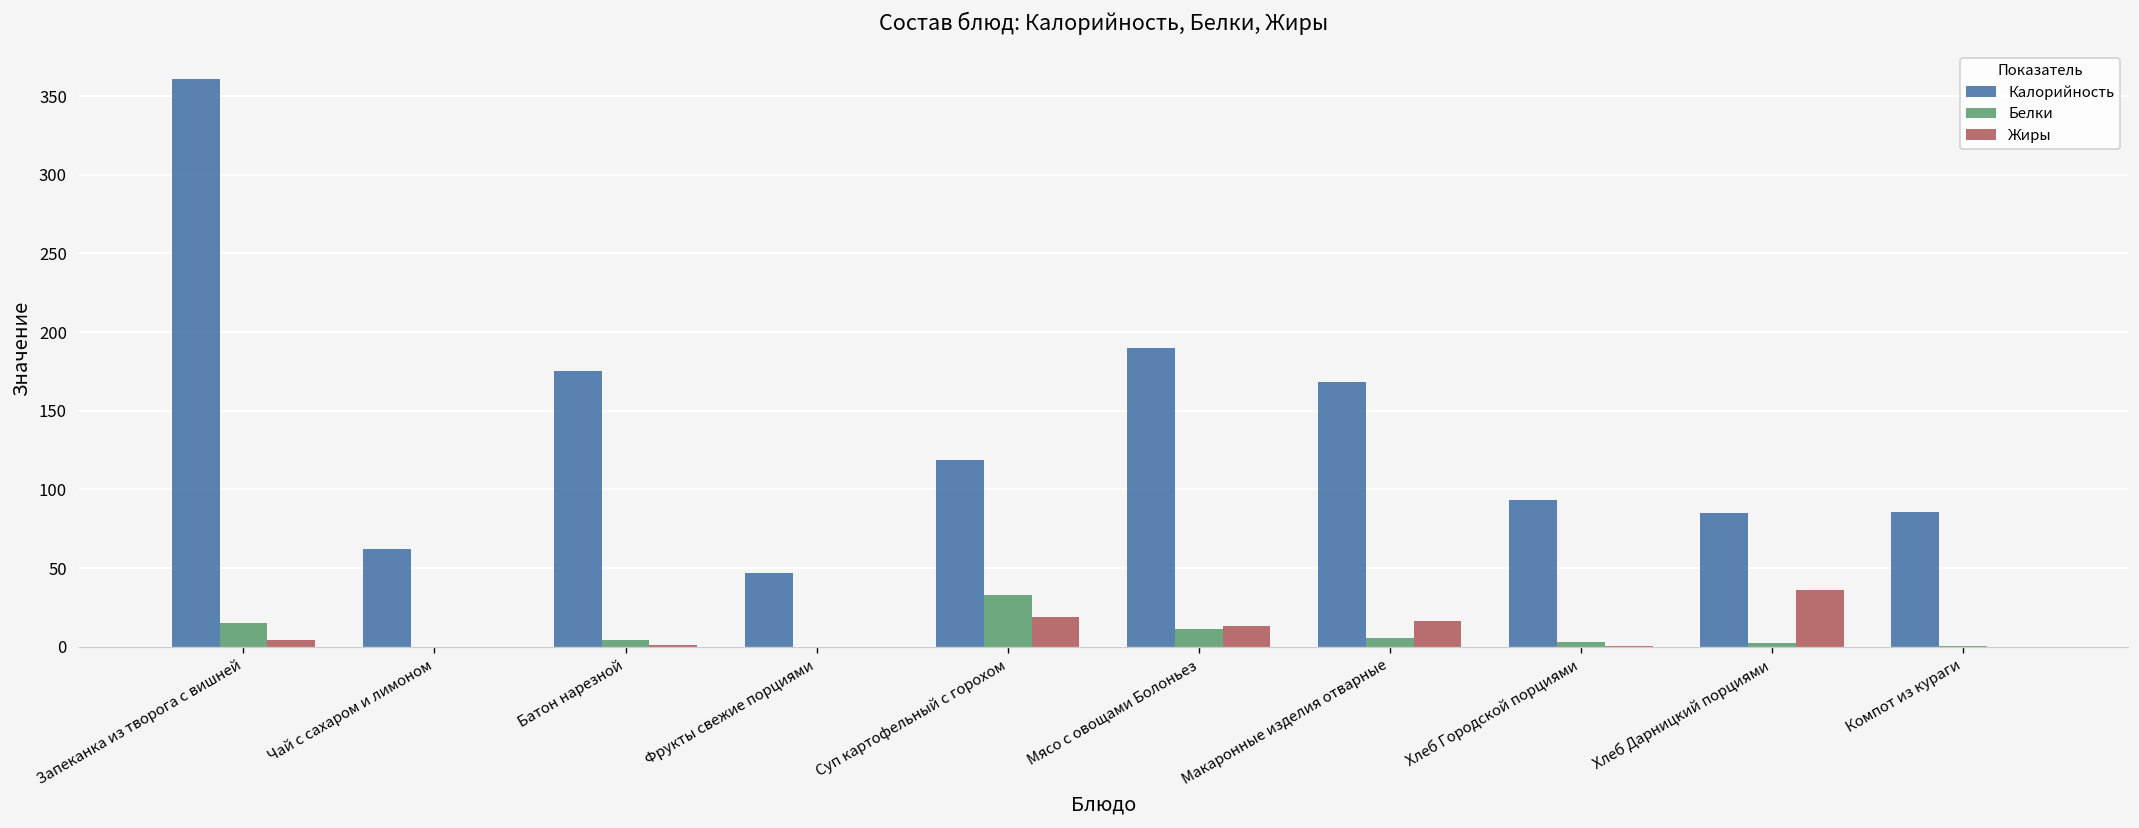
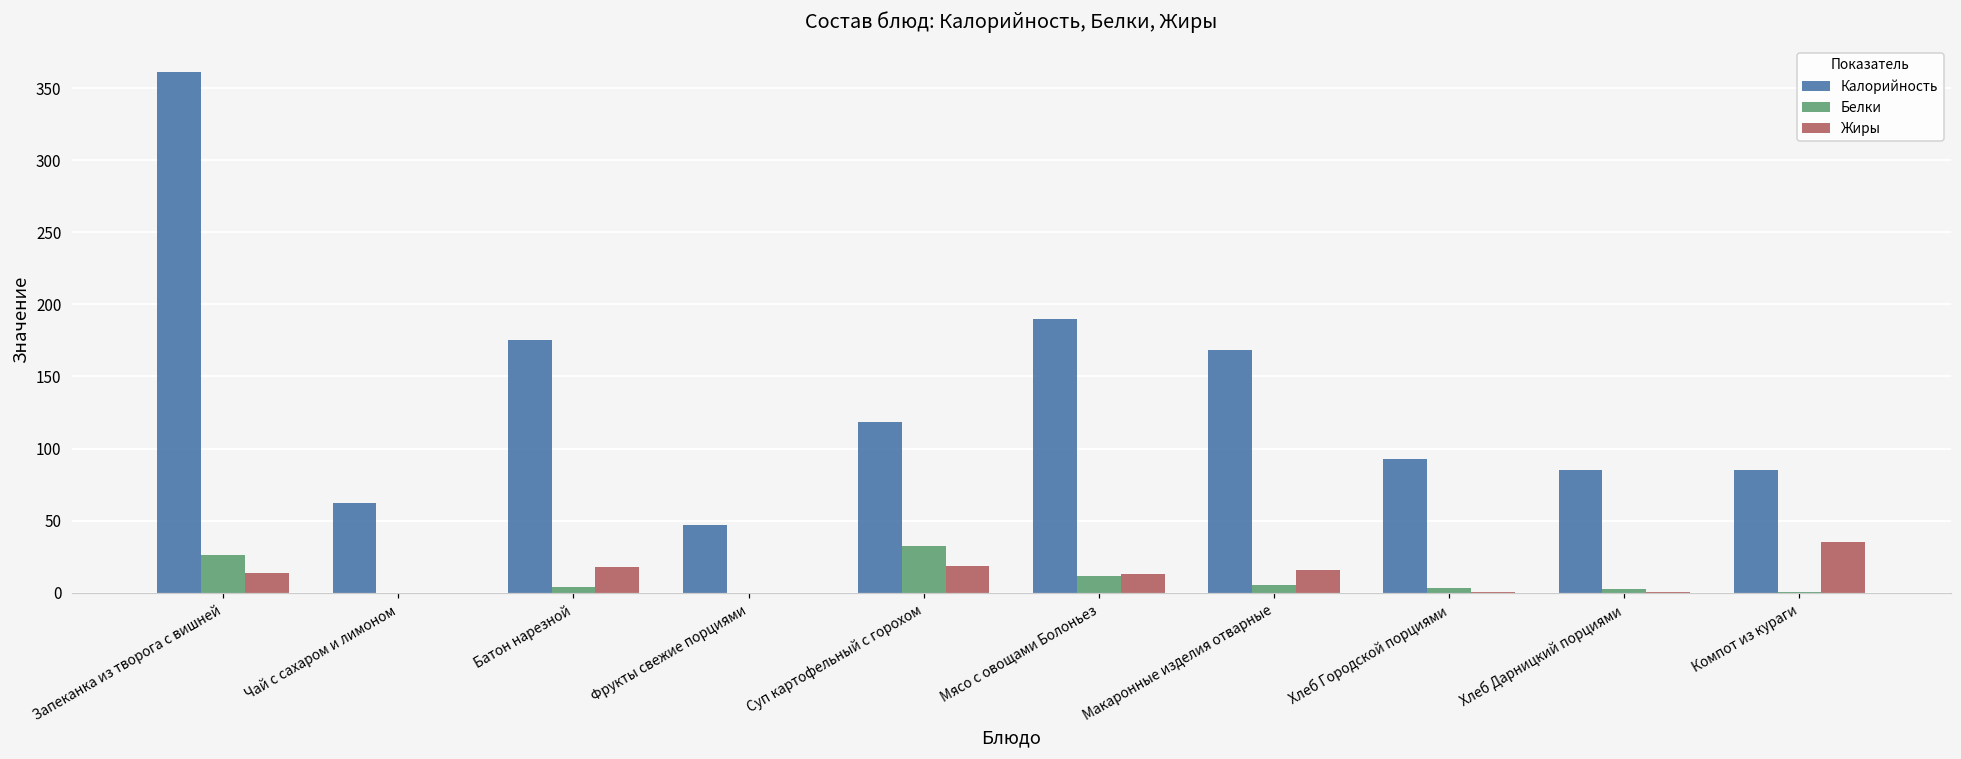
Белки, Запеканка из творога с вишней: 15 -> 26
Жиры, Запеканка из творога с вишней: 4 -> 14
Жиры, Батон нарезной: 1 -> 18
Жиры, Хлеб Дарницкий порциями: 36 -> 0
Жиры, Компот из кураги: 0 -> 35
